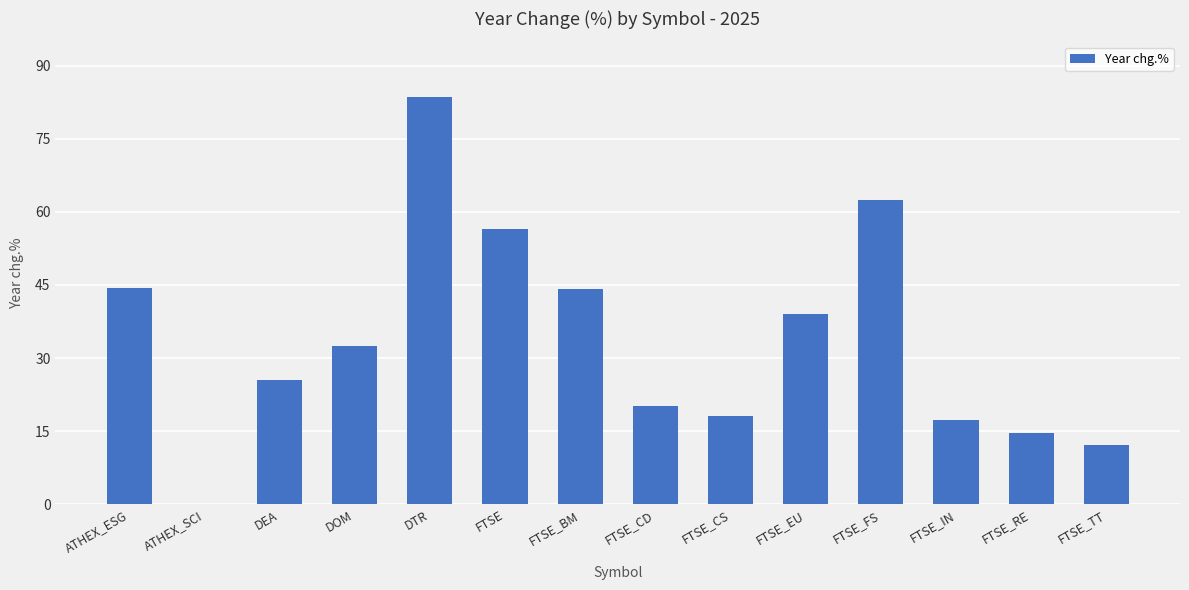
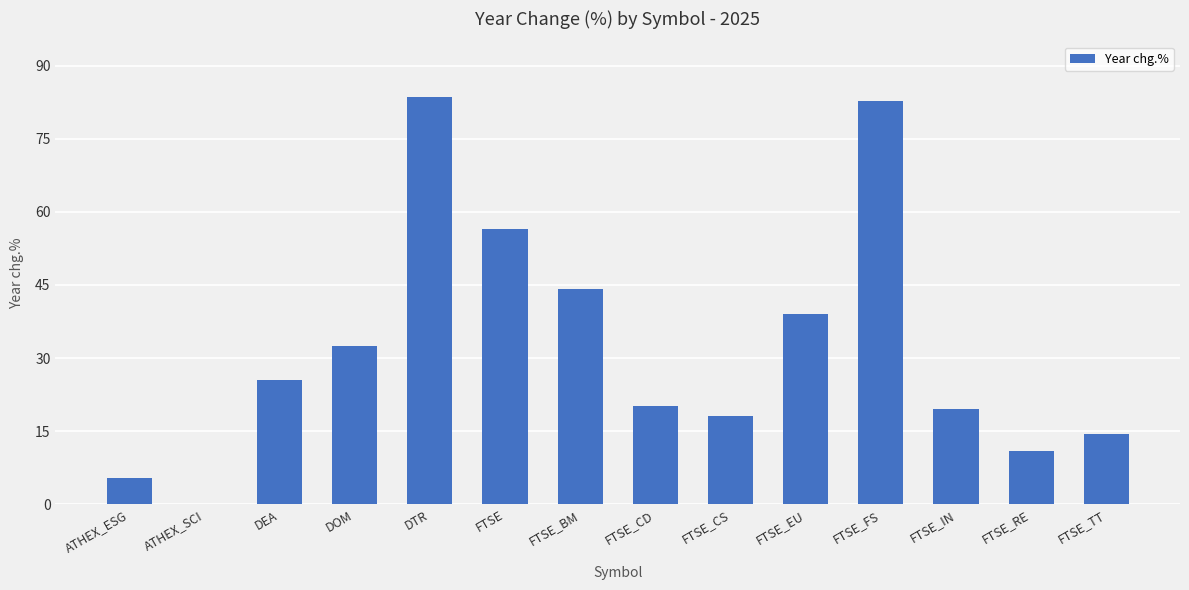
ATHEX_ESG: 44 -> 5
FTSE_FS: 62 -> 83
FTSE_IN: 17 -> 20
FTSE_RE: 15 -> 11
FTSE_TT: 12 -> 14
